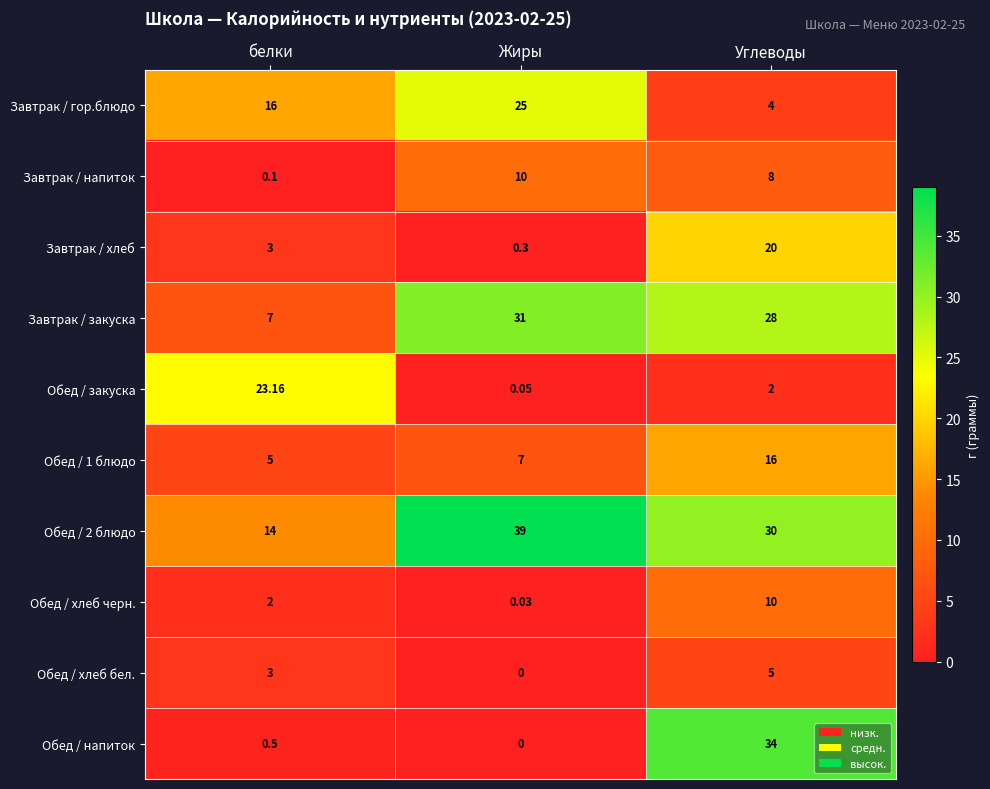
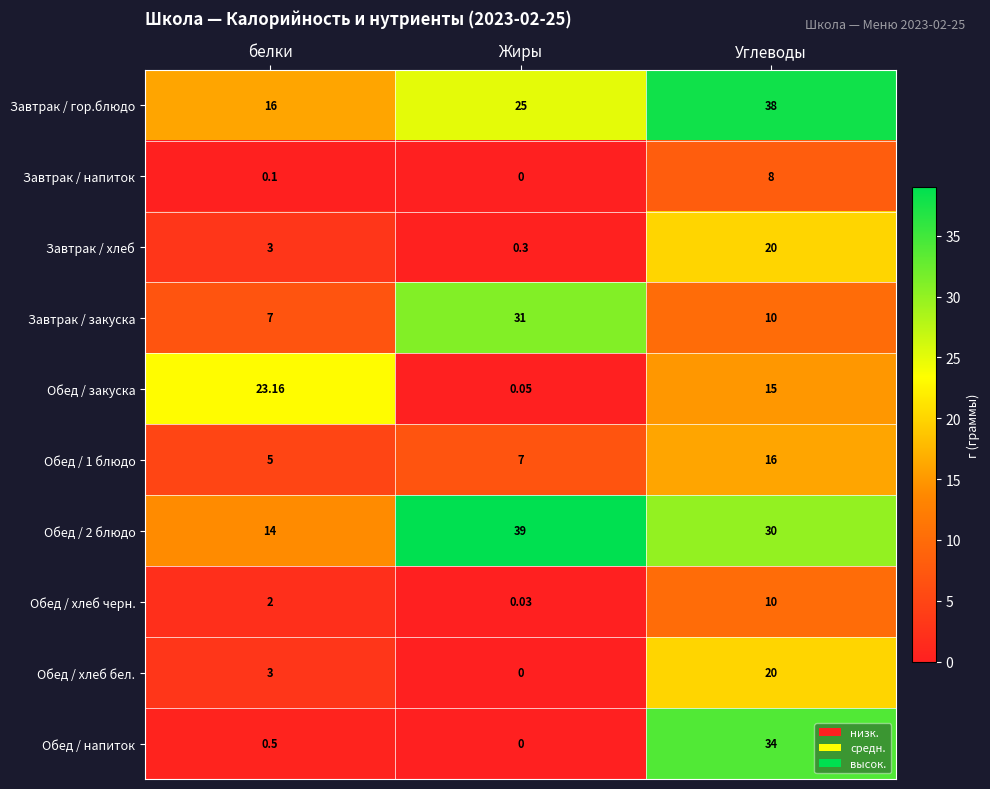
Завтрак / гор.блюдо, Углеводы: 4 -> 38
Завтрак / напиток, Жиры: 10 -> 0
Завтрак / закуска, Углеводы: 28 -> 10
Обед / закуска, Углеводы: 2 -> 15
Обед / хлеб бел., Углеводы: 5 -> 20
